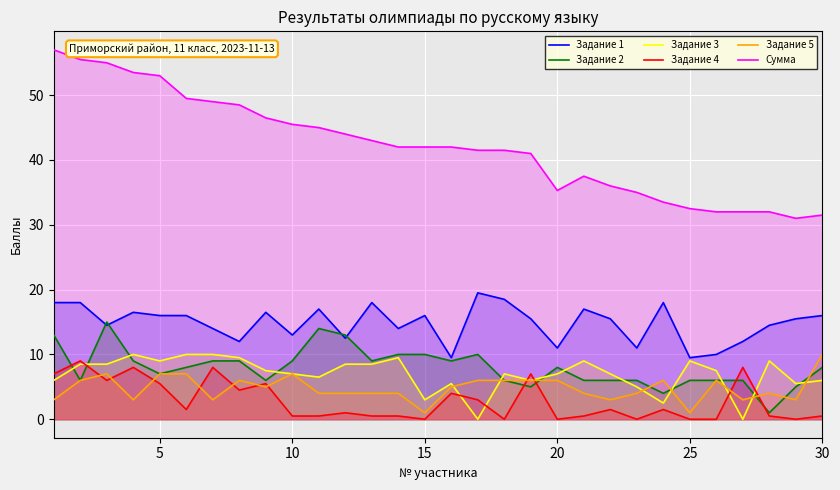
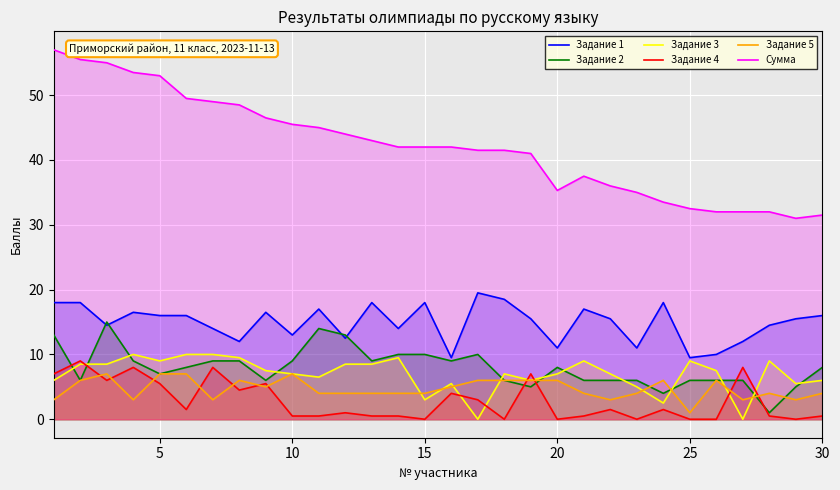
Задание 1, 15: 16 -> 18
Задание 5, 15: 1 -> 4
Задание 5, 30: 10 -> 4
